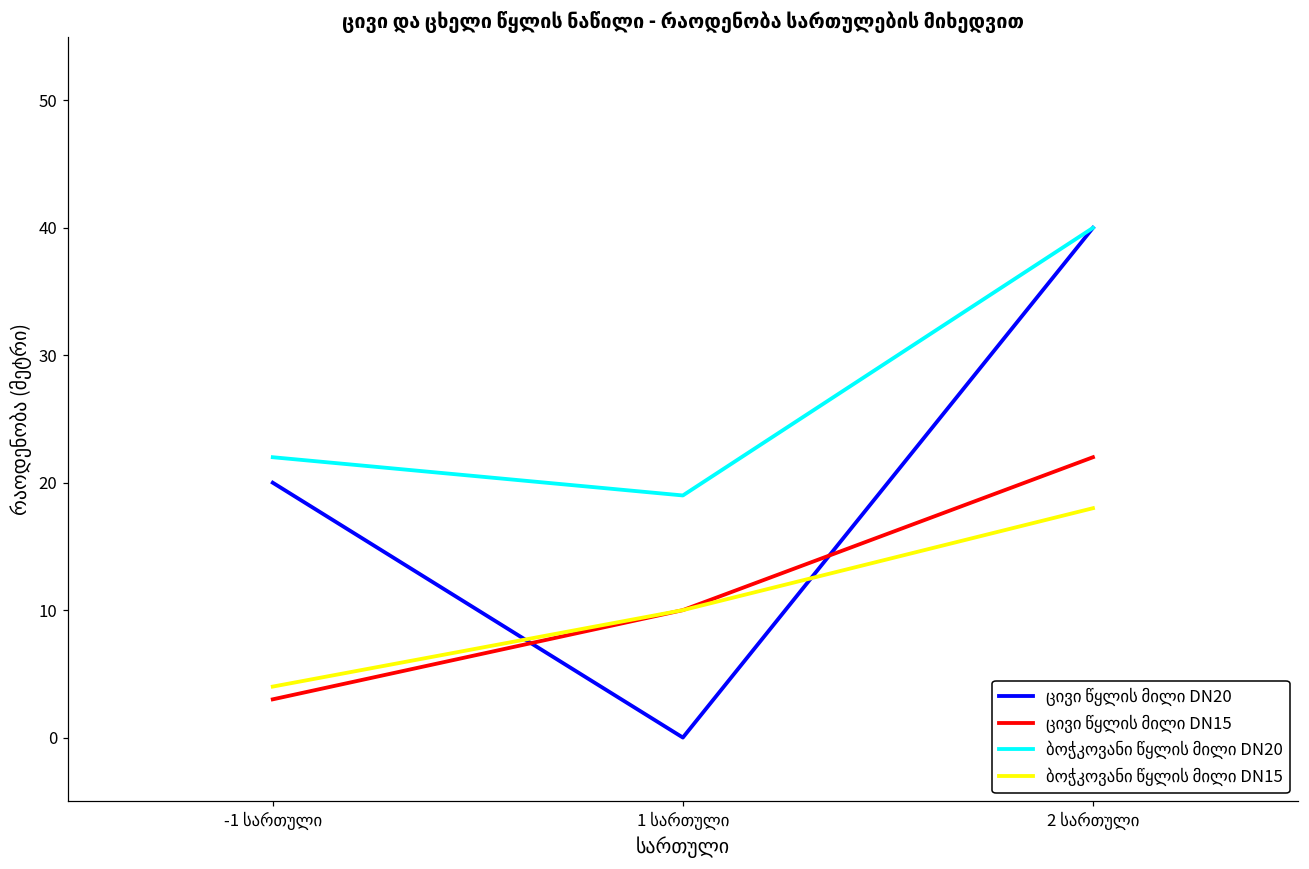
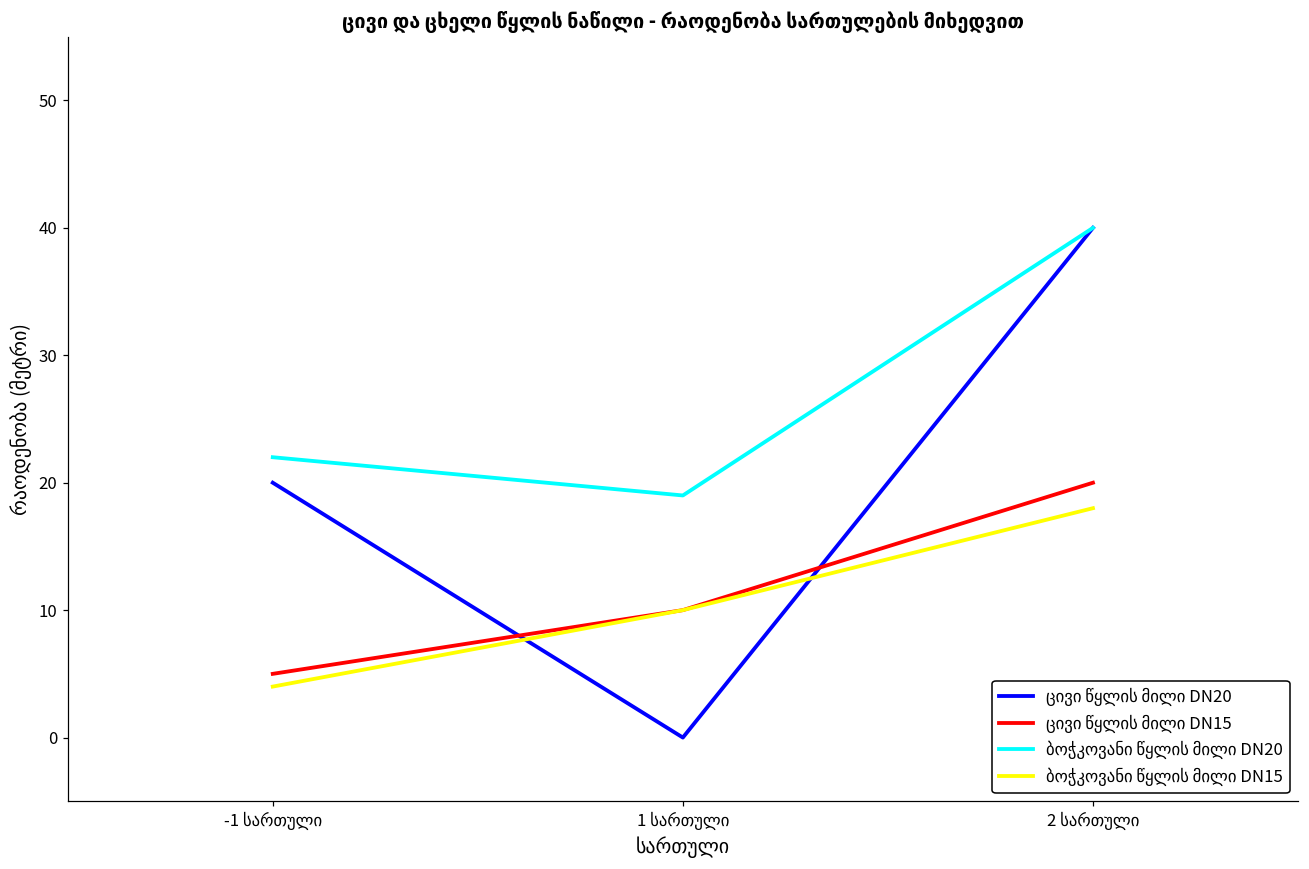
ცივი წყლის მილი DN15, -1 სართული: 3 -> 5
ცივი წყლის მილი DN15, 2 სართული: 22 -> 20
